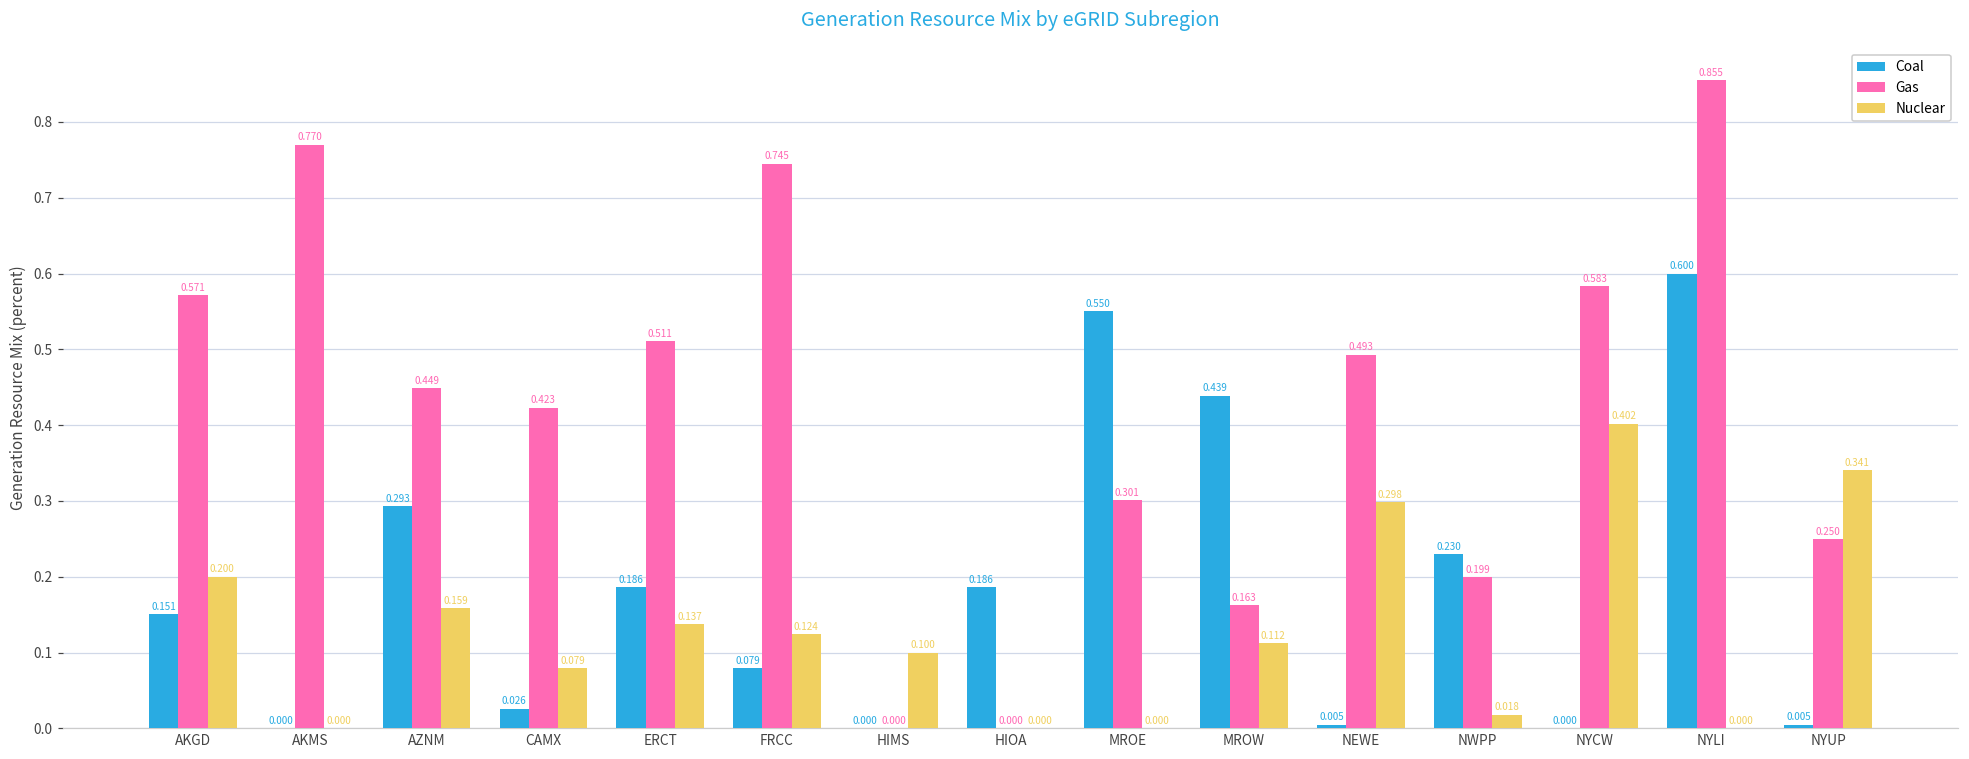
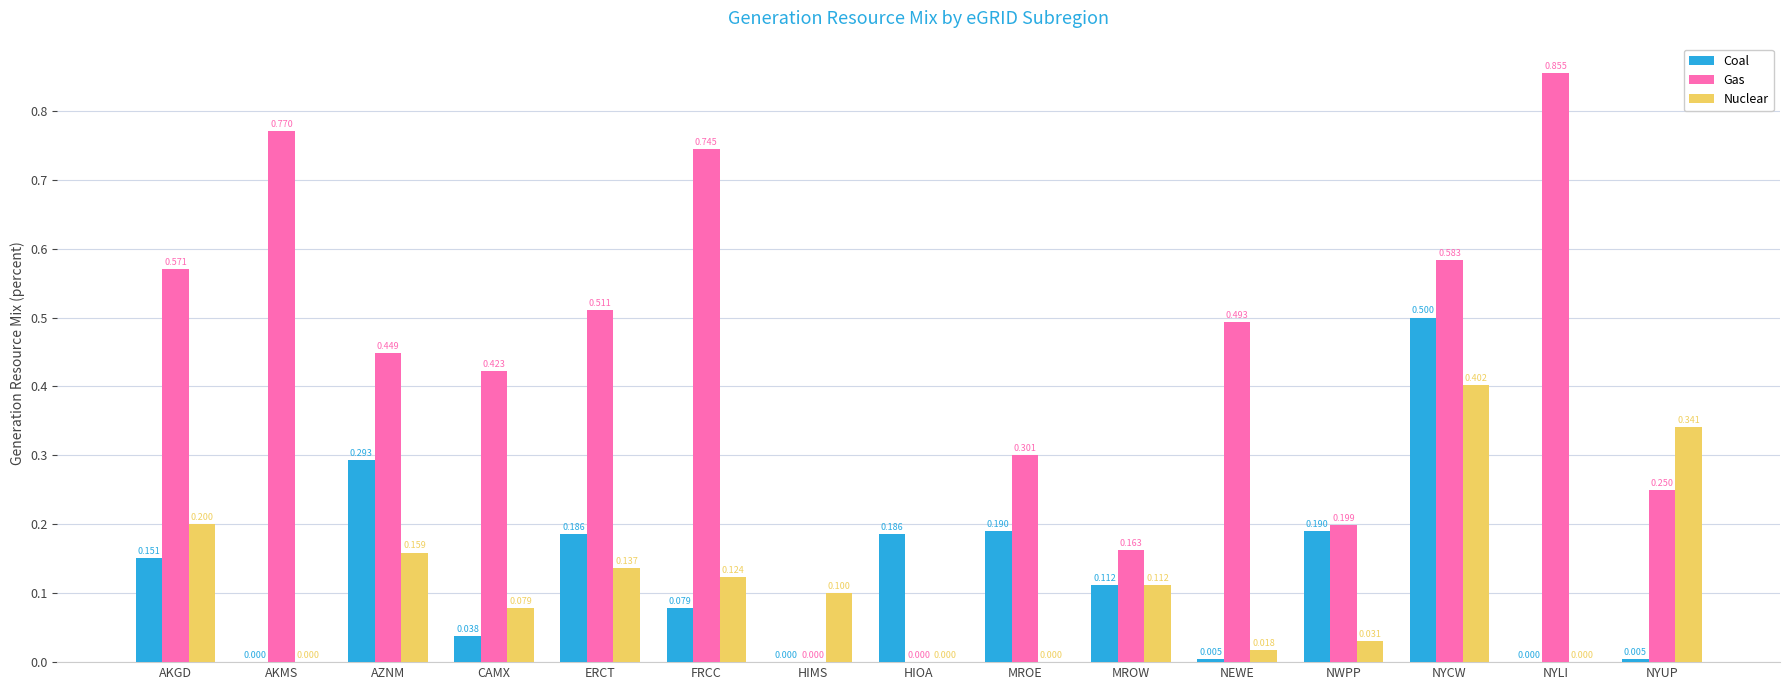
Coal, CAMX: 0.026 -> 0.038
Coal, MROE: 0.550 -> 0.190
Coal, MROW: 0.439 -> 0.112
Nuclear, NEWE: 0.298 -> 0.018
Coal, NWPP: 0.230 -> 0.190
Nuclear, NWPP: 0.018 -> 0.031
Coal, NYCW: 0.000 -> 0.500
Coal, NYLI: 0.600 -> 0.000
